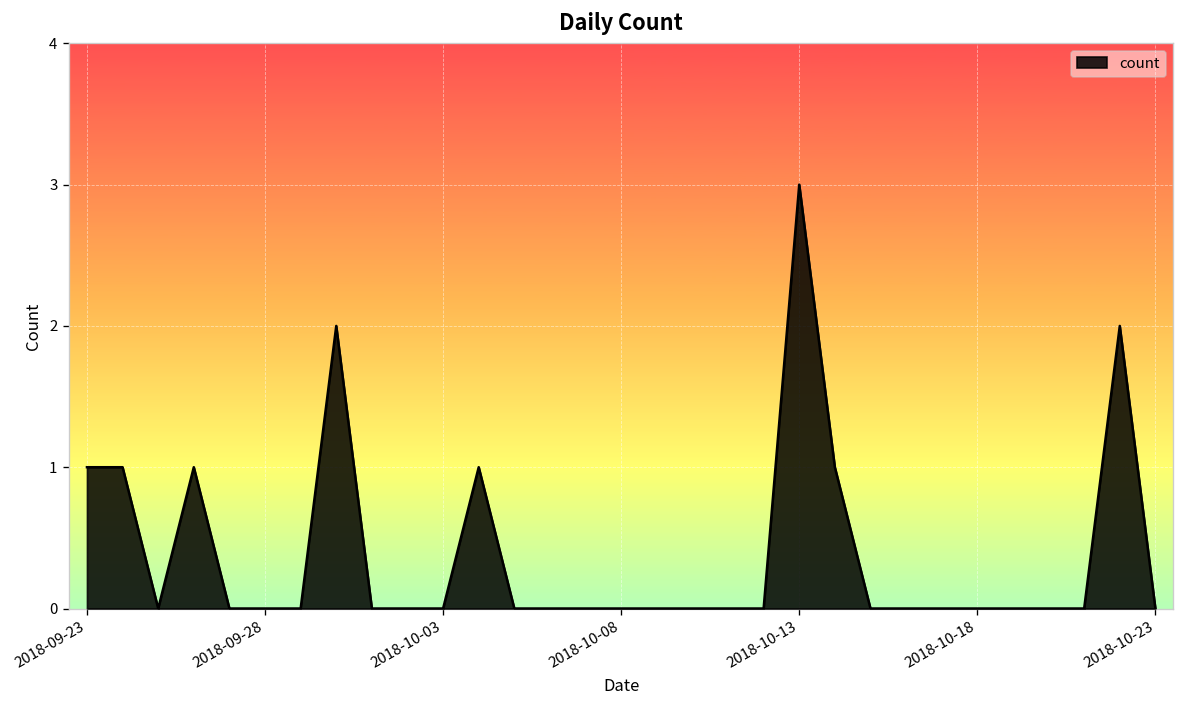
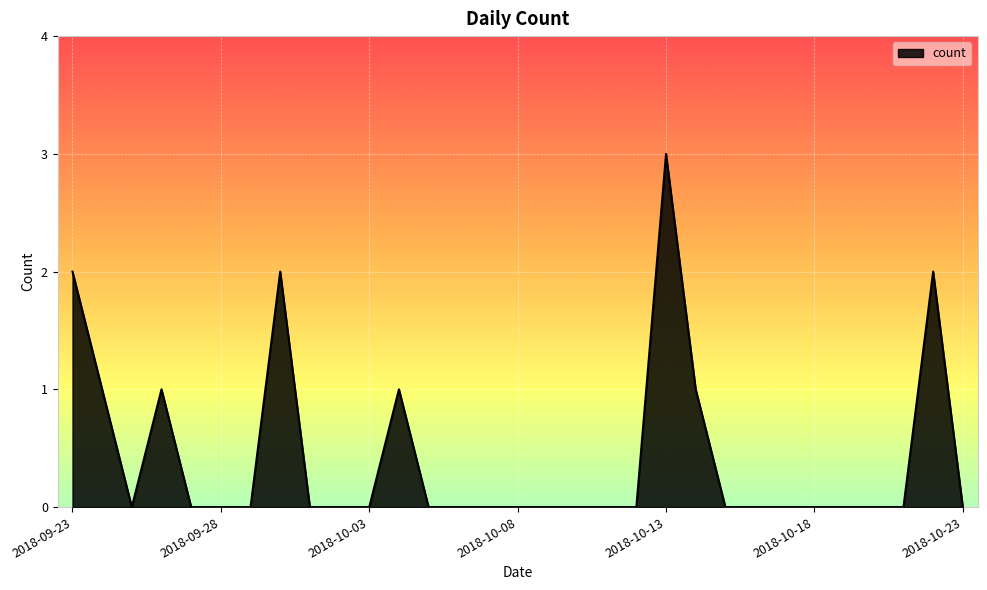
2018-09-23: 1 -> 2
